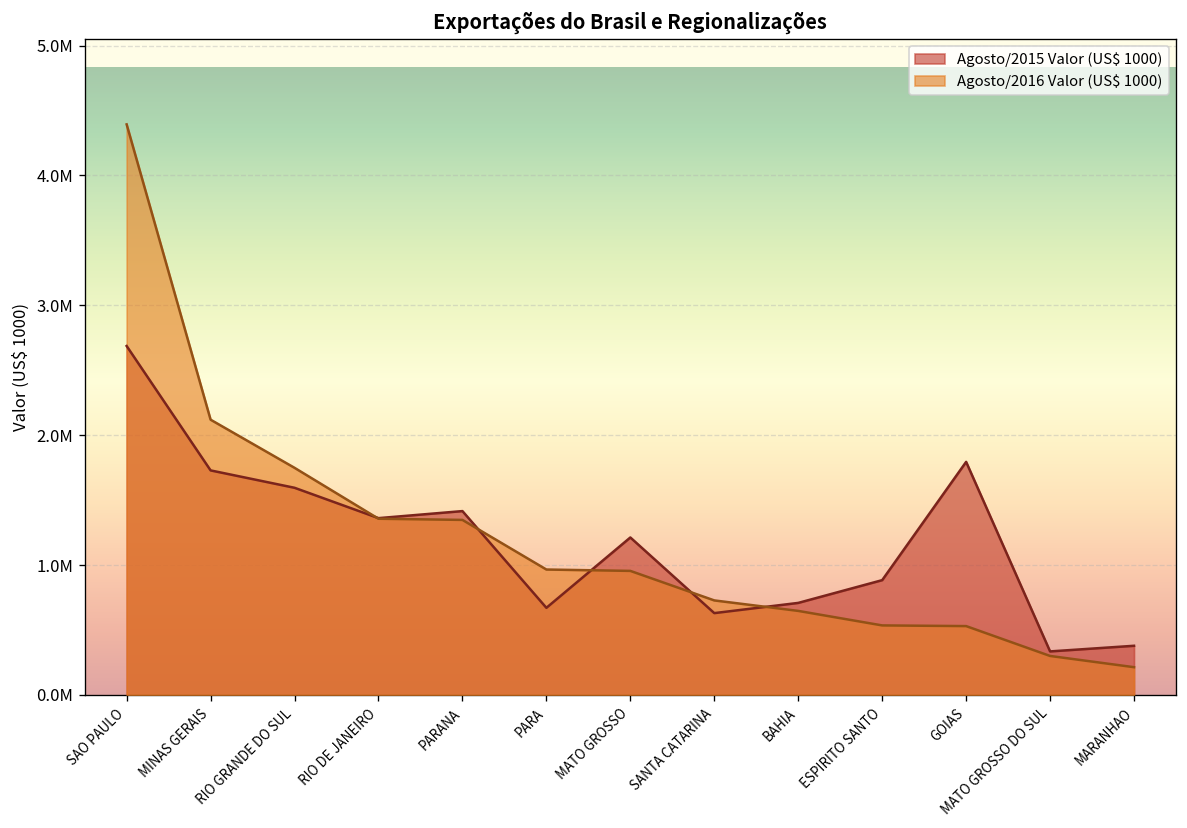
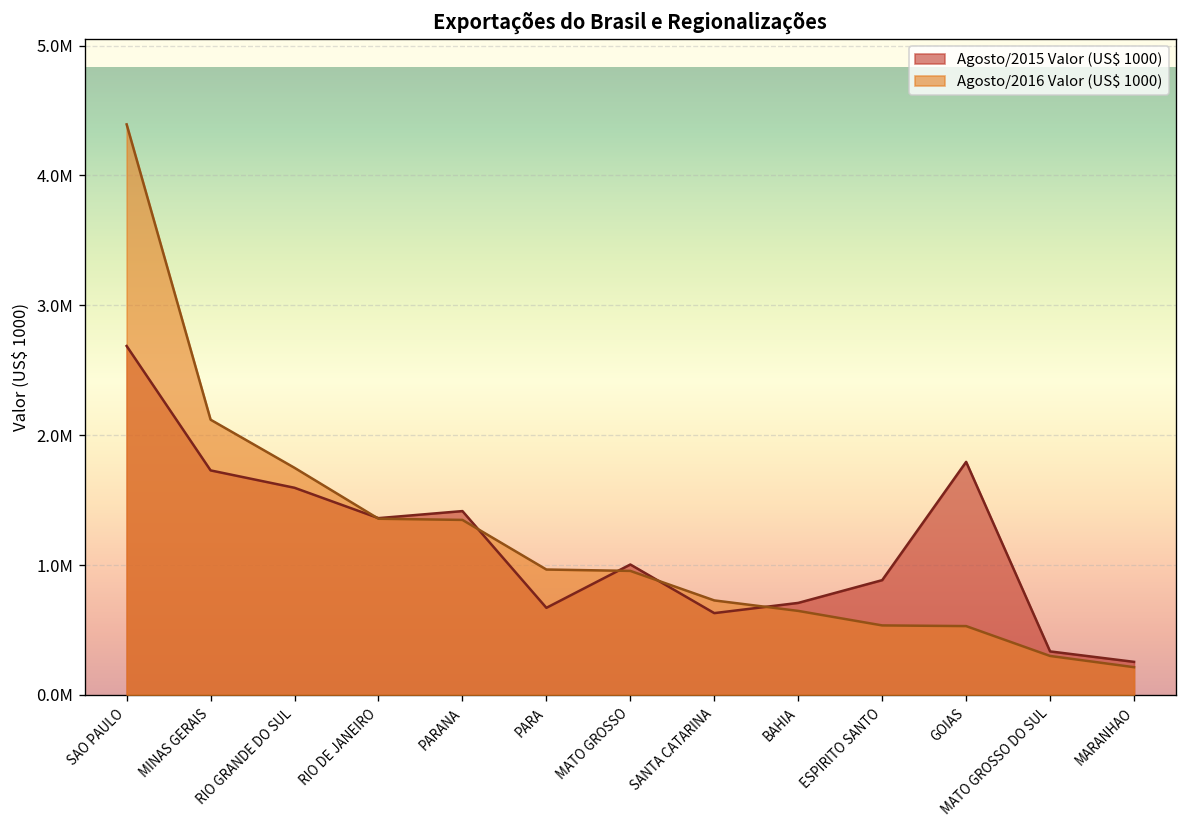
Agosto/2015 Valor (US$ 1000), MATO GROSSO: 1210000 -> 1000000
Agosto/2015 Valor (US$ 1000), MARANHAO: 380000 -> 260000
